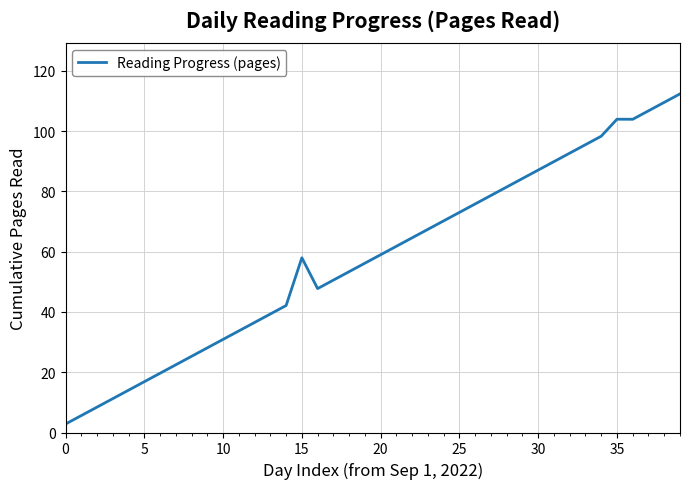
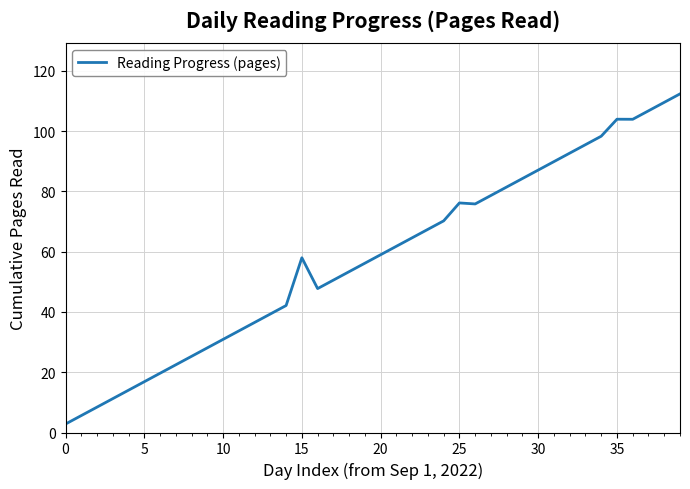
25: 73 -> 76
